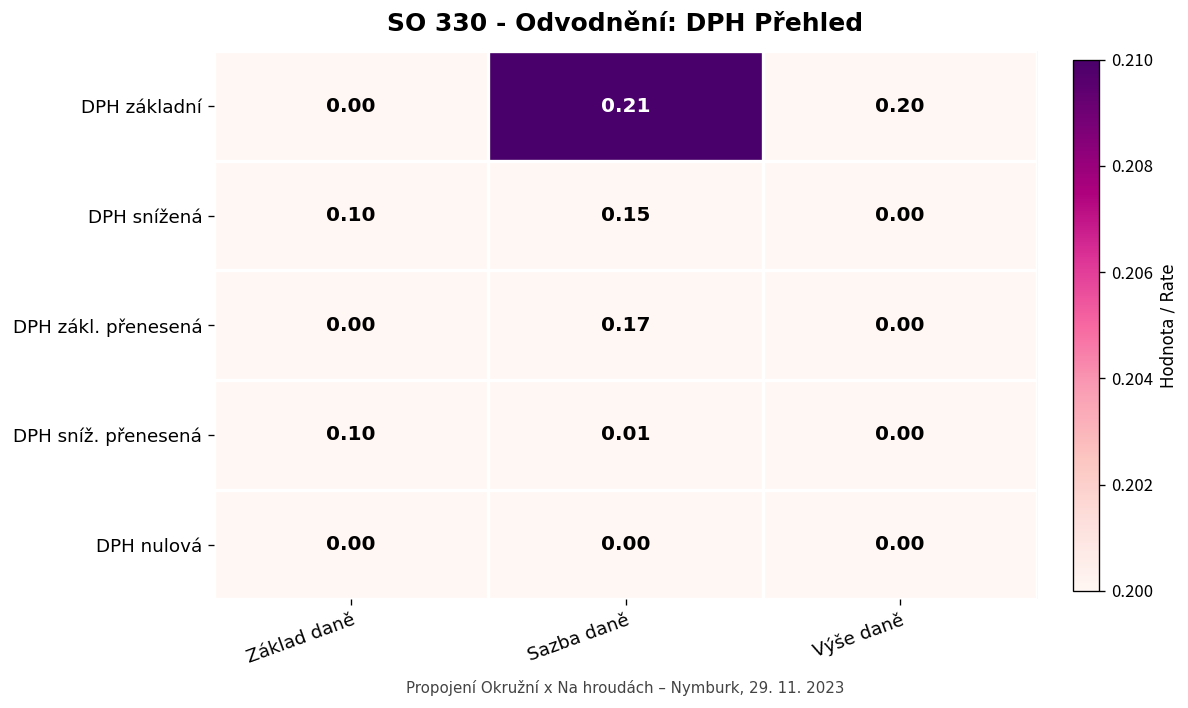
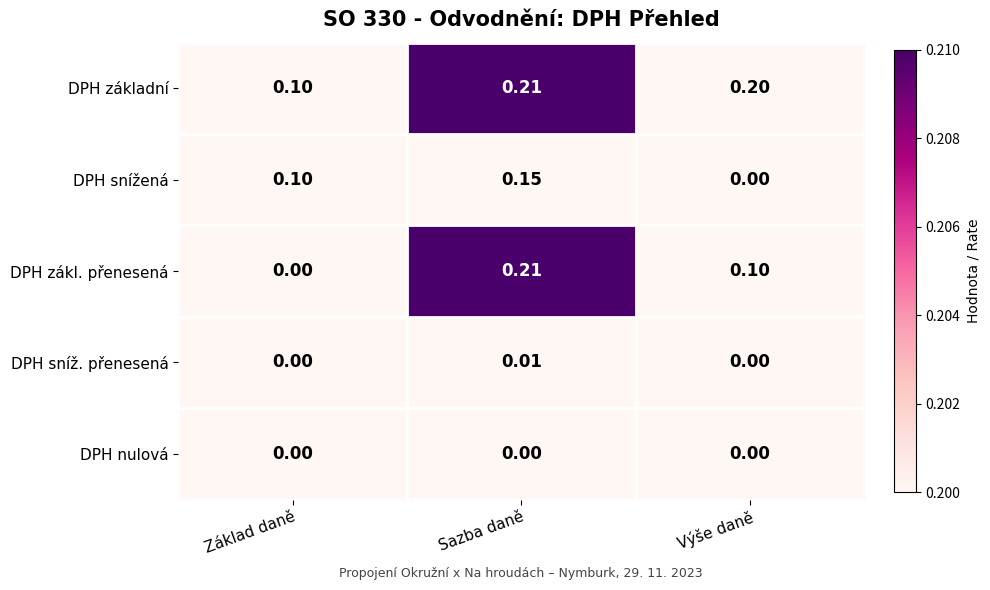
DPH základní, Základ daně: 0.00 -> 0.10
DPH zákl. přenesená, Sazba daně: 0.17 -> 0.21
DPH zákl. přenesená, Výše daně: 0.00 -> 0.10
DPH sníž. přenesená, Základ daně: 0.10 -> 0.00
